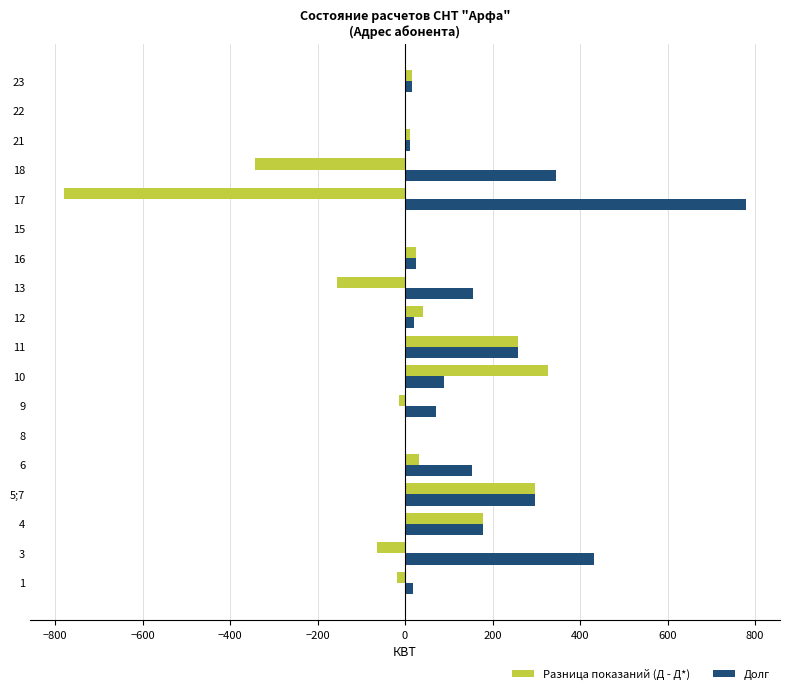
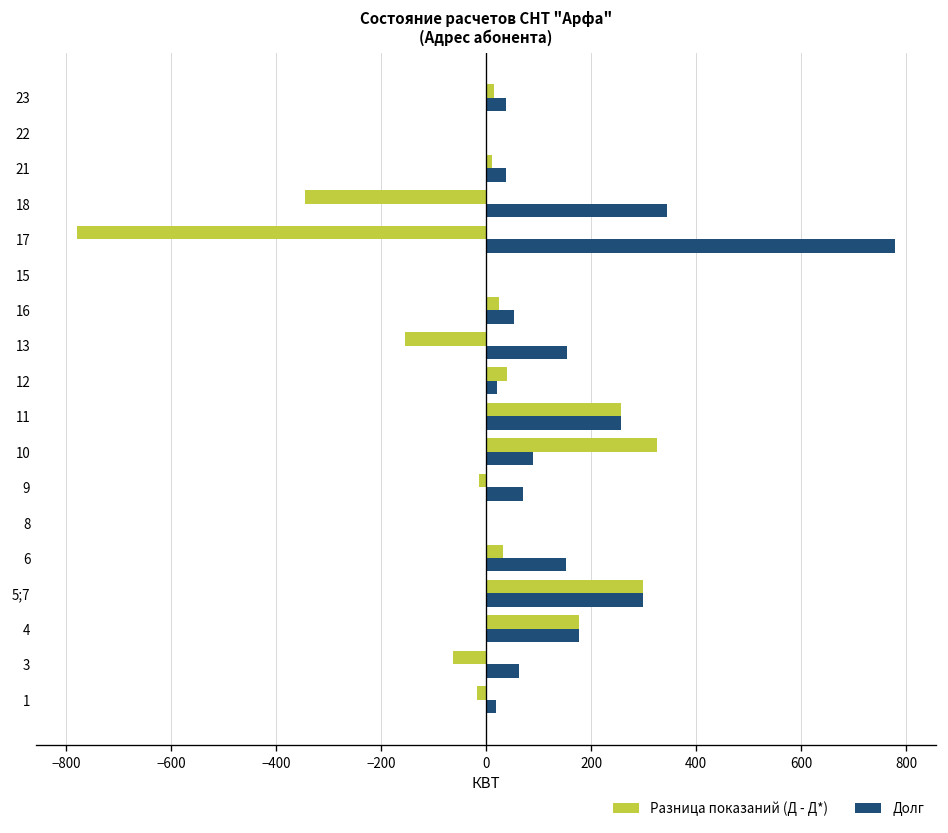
Долг, 23: 20 -> 40
Долг, 21: 10 -> 40
Долг, 16: 30 -> 50
Долг, 3: 430 -> 60
